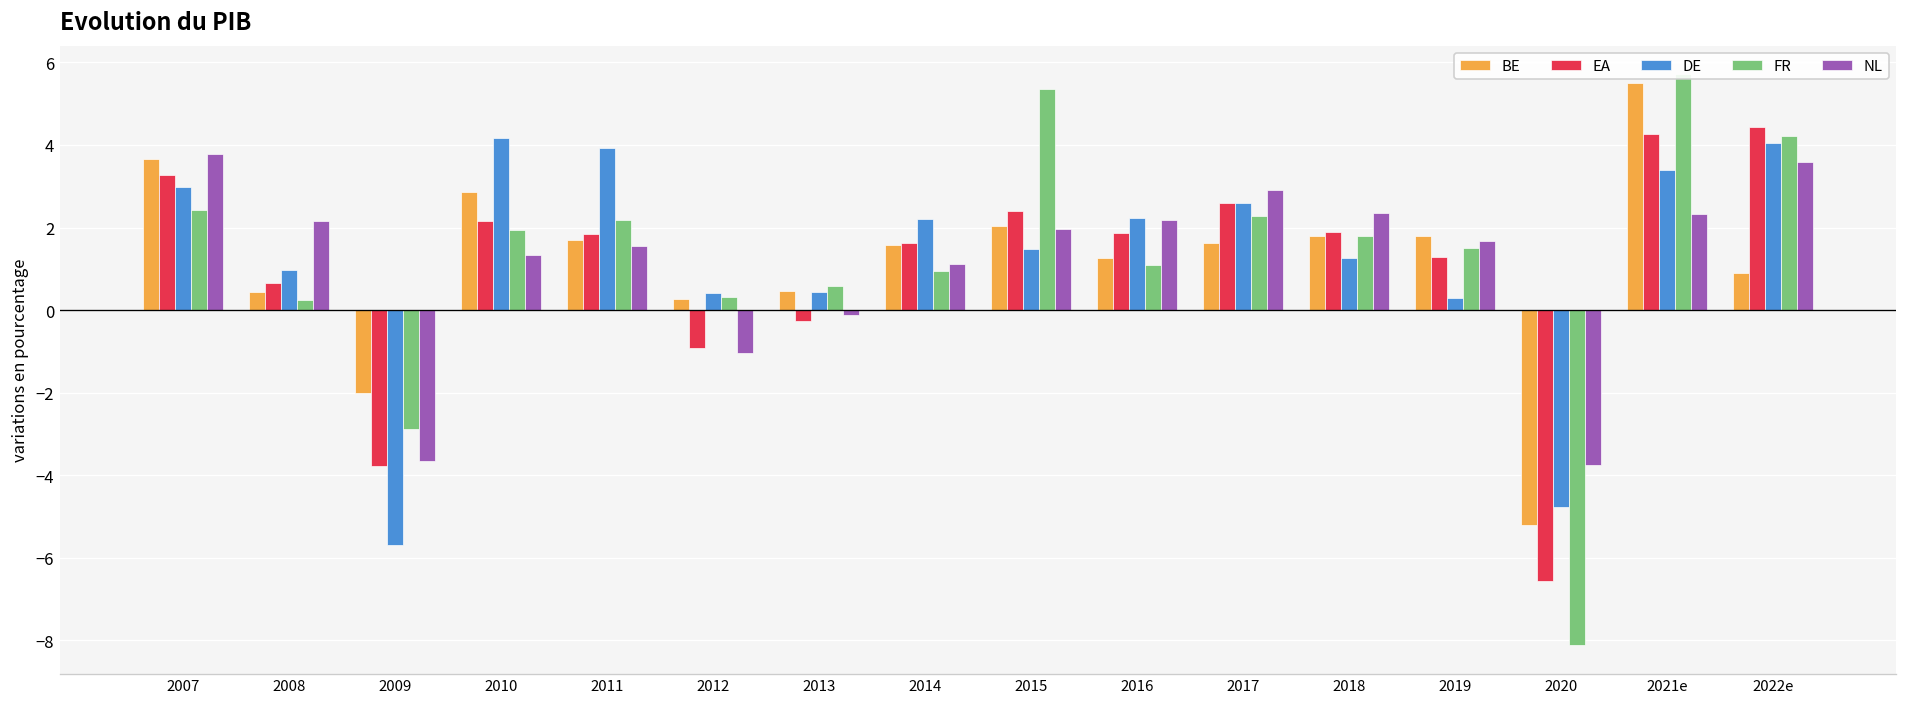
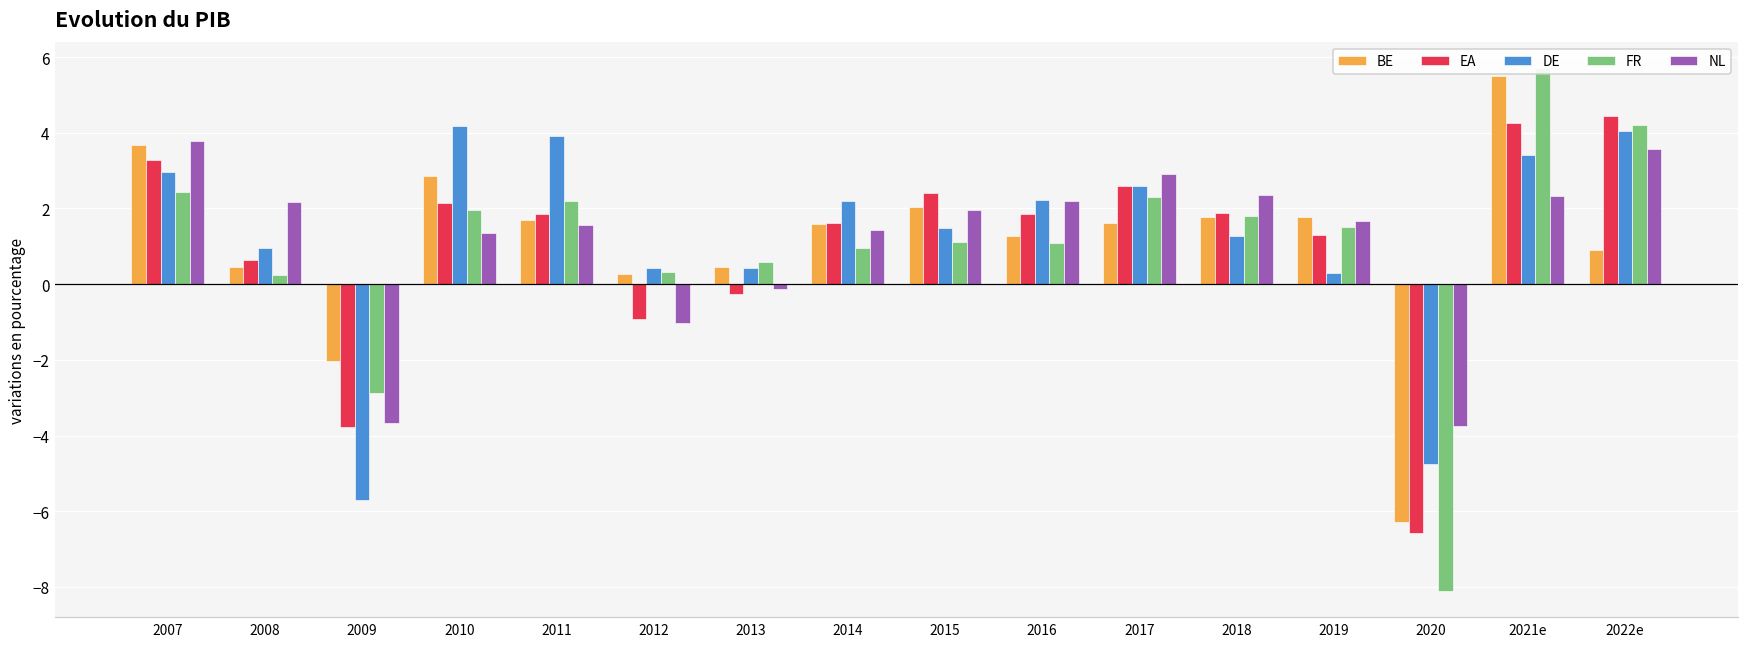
NL, 2014: 1.1 -> 1.4
FR, 2015: 5.4 -> 1.1
BE, 2020: -5.2 -> -6.3
